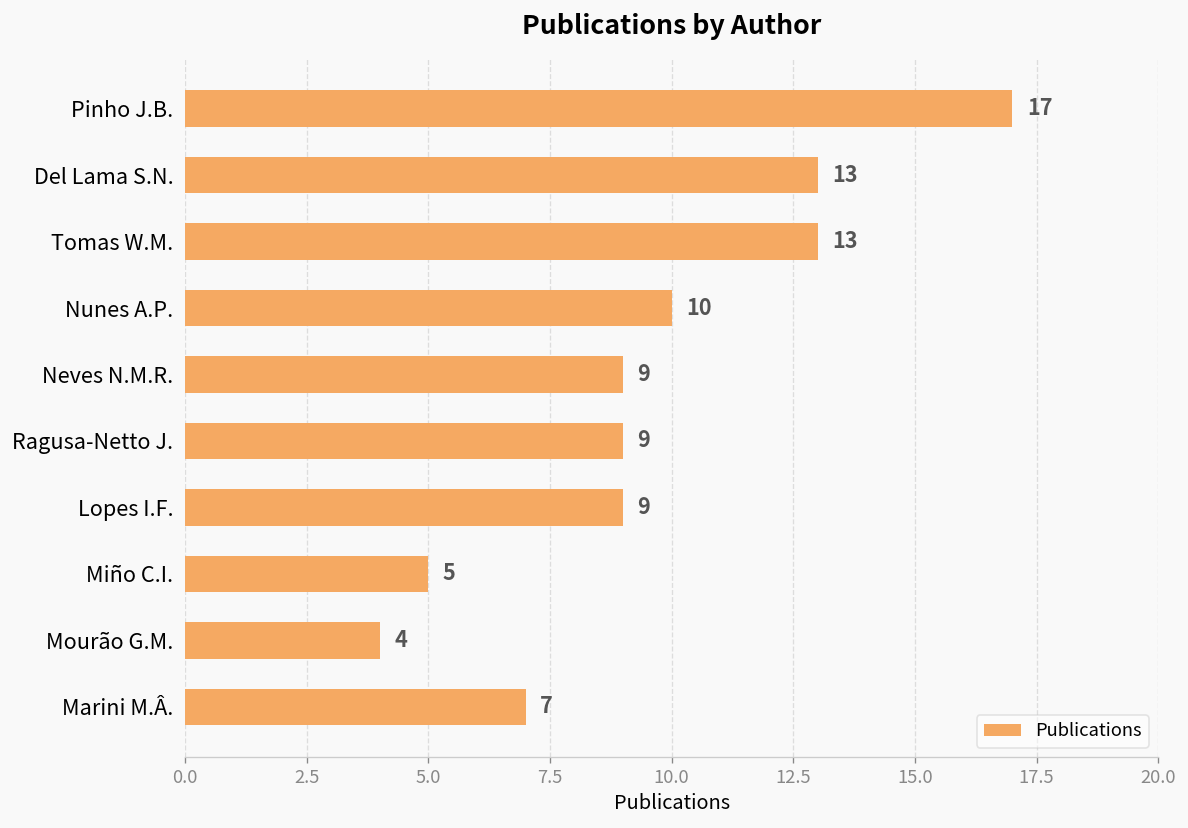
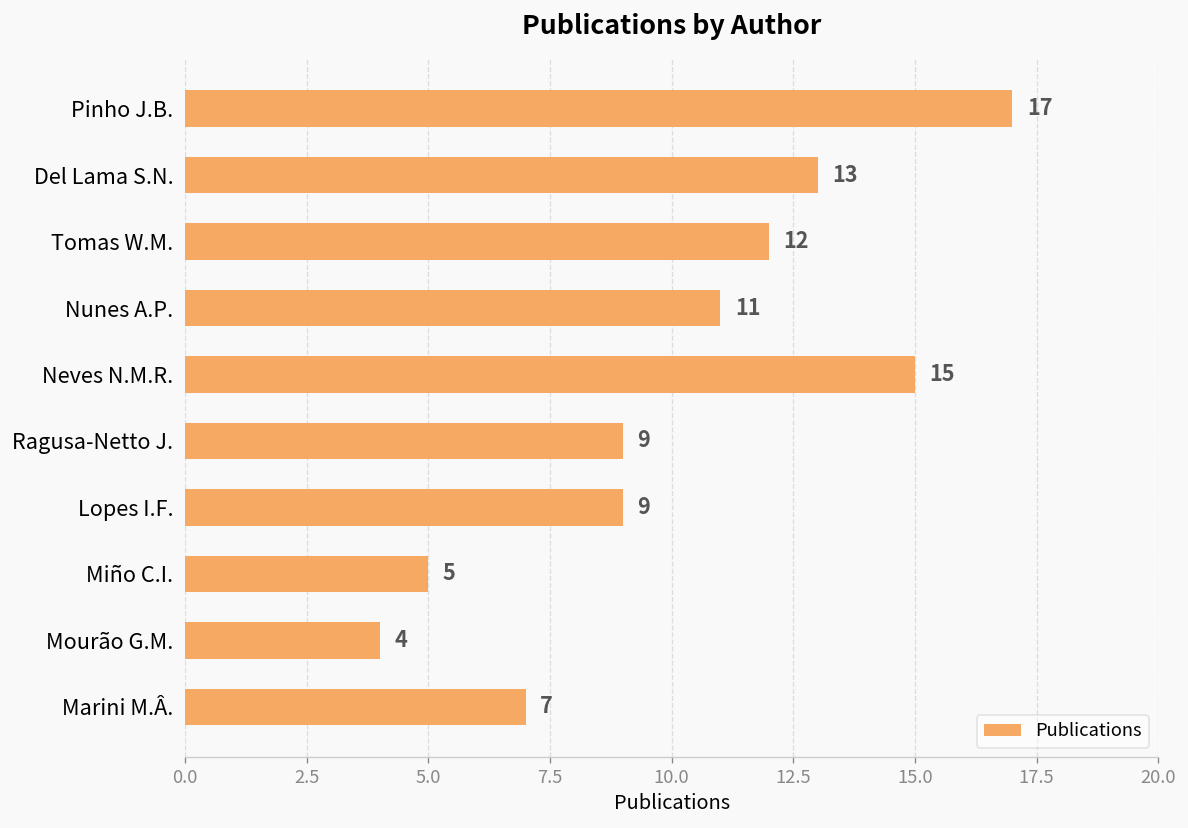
Tomas W.M.: 13 -> 12
Nunes A.P.: 10 -> 11
Neves N.M.R.: 9 -> 15
